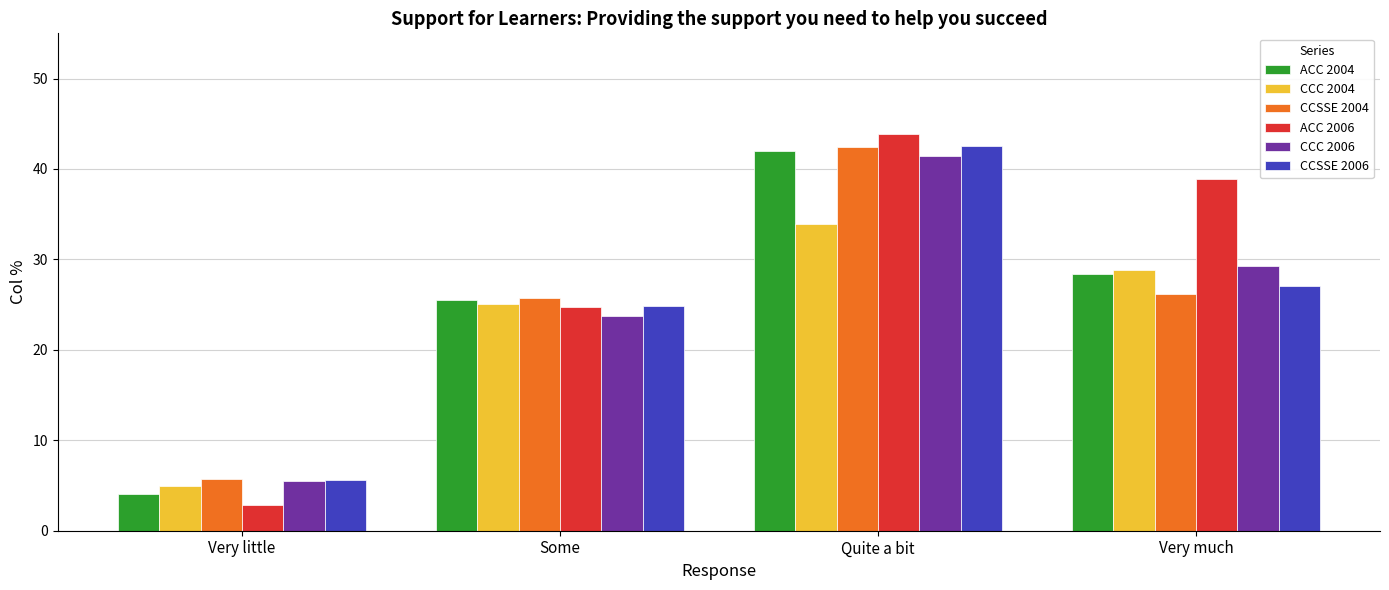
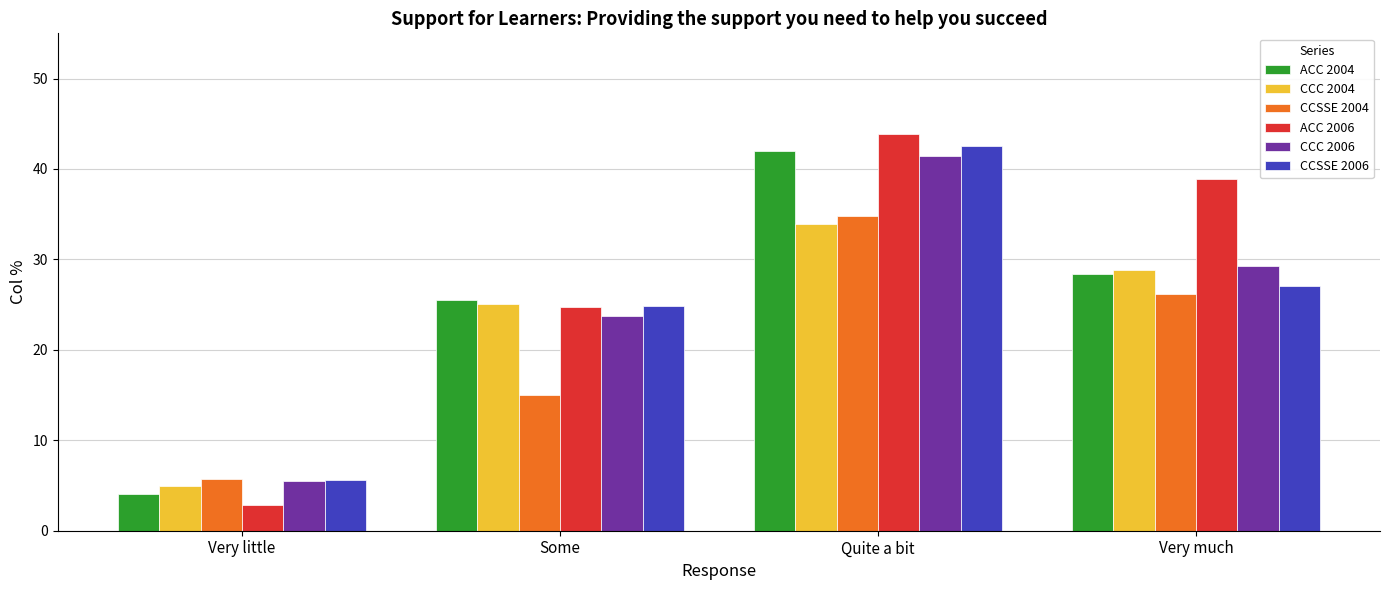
CCSSE 2004, Some: 26 -> 15
CCSSE 2004, Quite a bit: 42 -> 35
